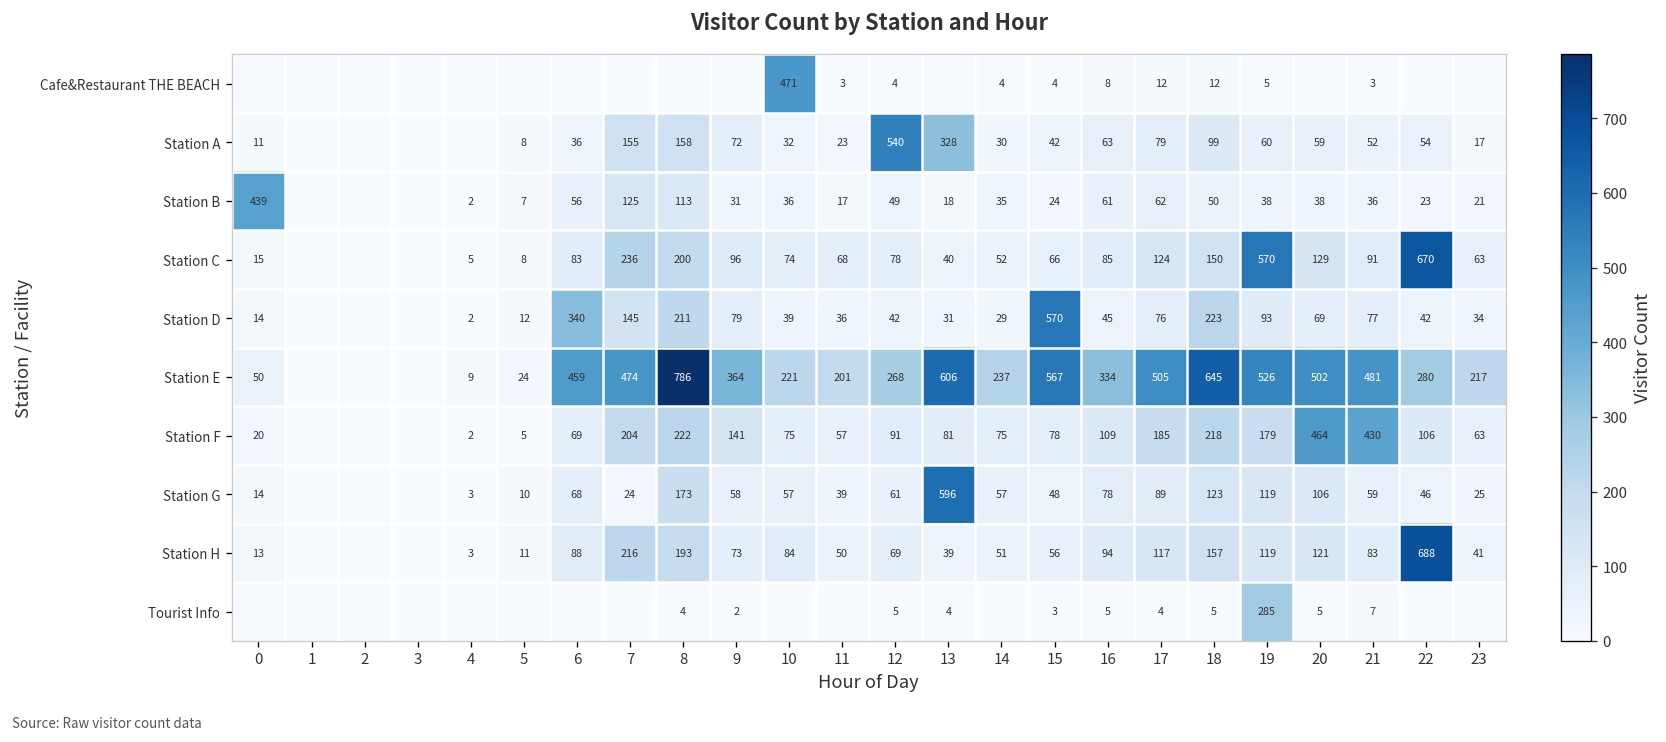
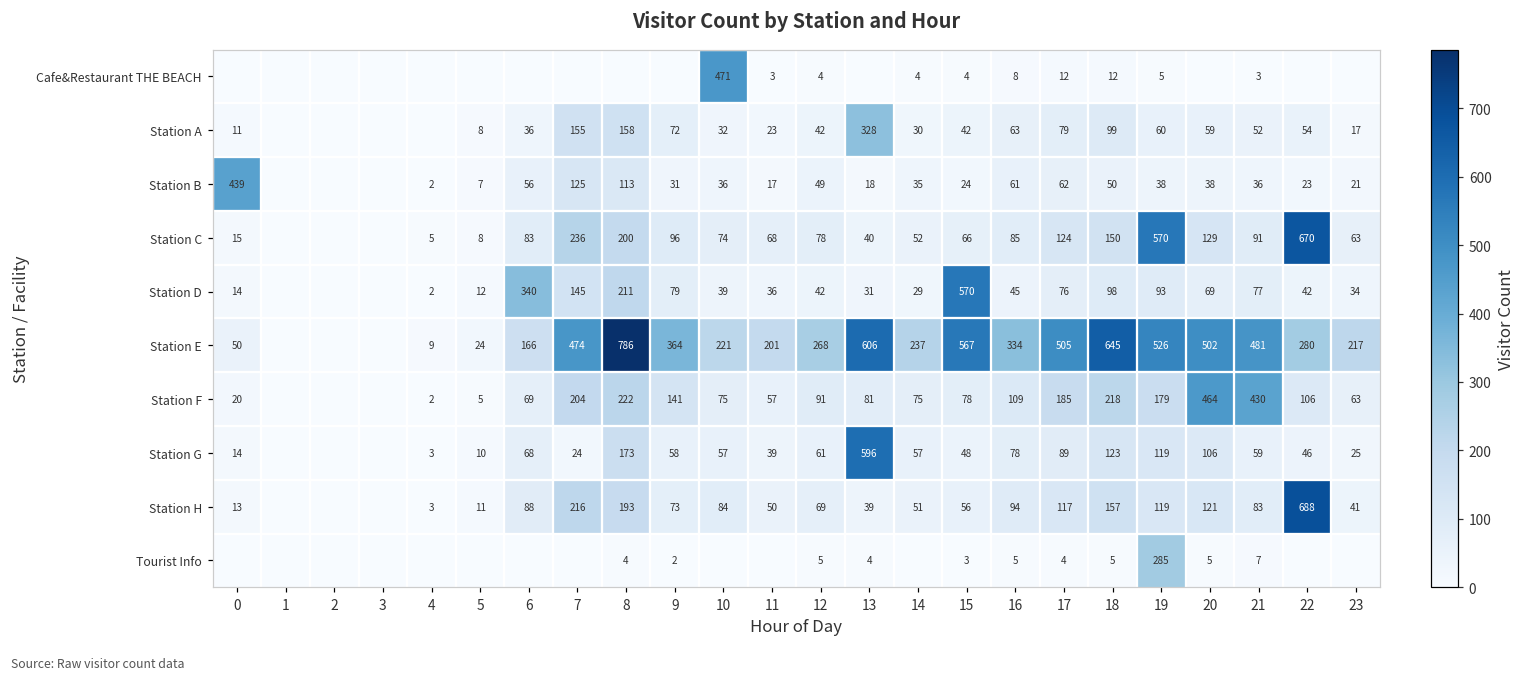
Station A, 12: 540 -> 42
Station D, 18: 223 -> 98
Station E, 6: 459 -> 166
